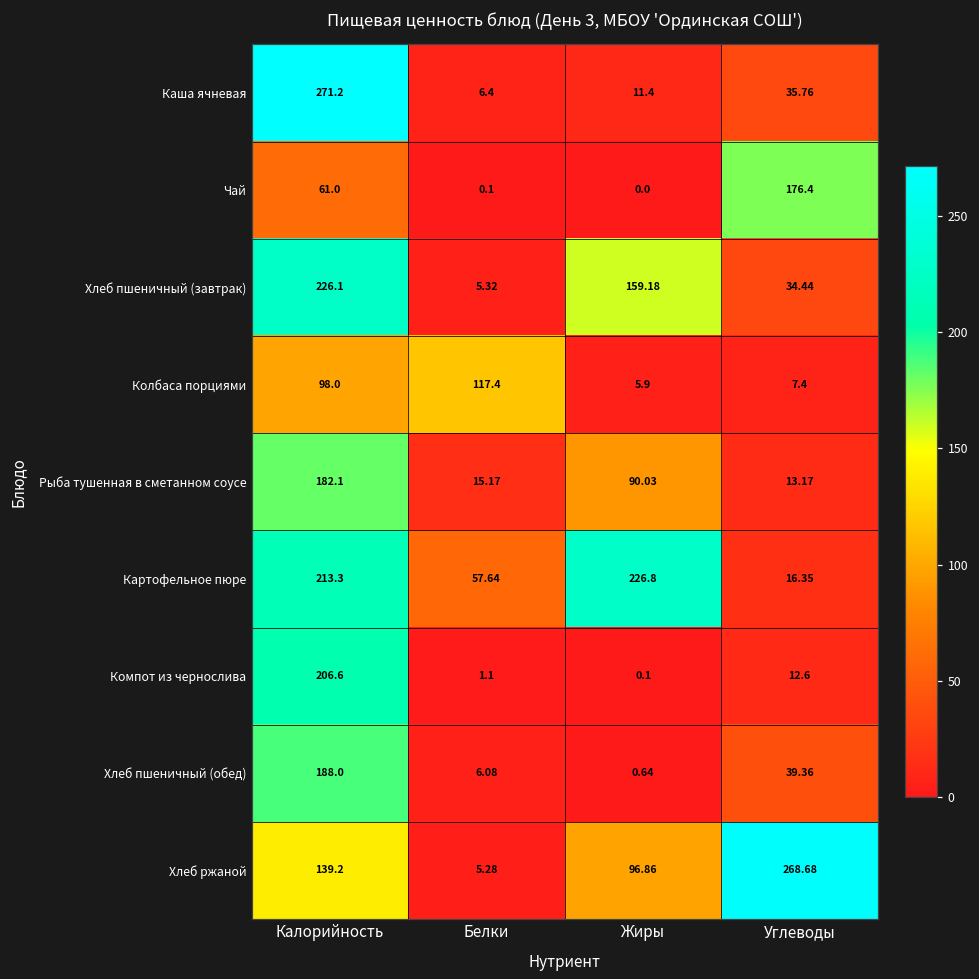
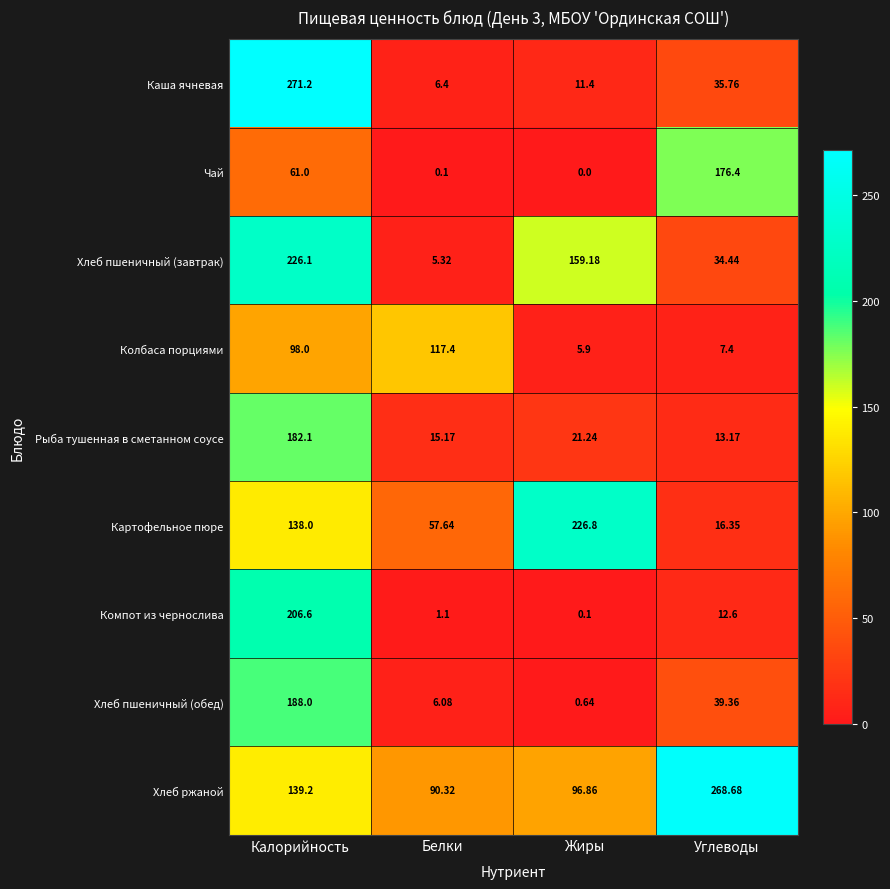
Рыба тушенная в сметанном соусе, Жиры: 90.03 -> 21.24
Картофельное пюре, Калорийность: 213.3 -> 138.0
Хлеб ржаной, Белки: 5.28 -> 90.32
